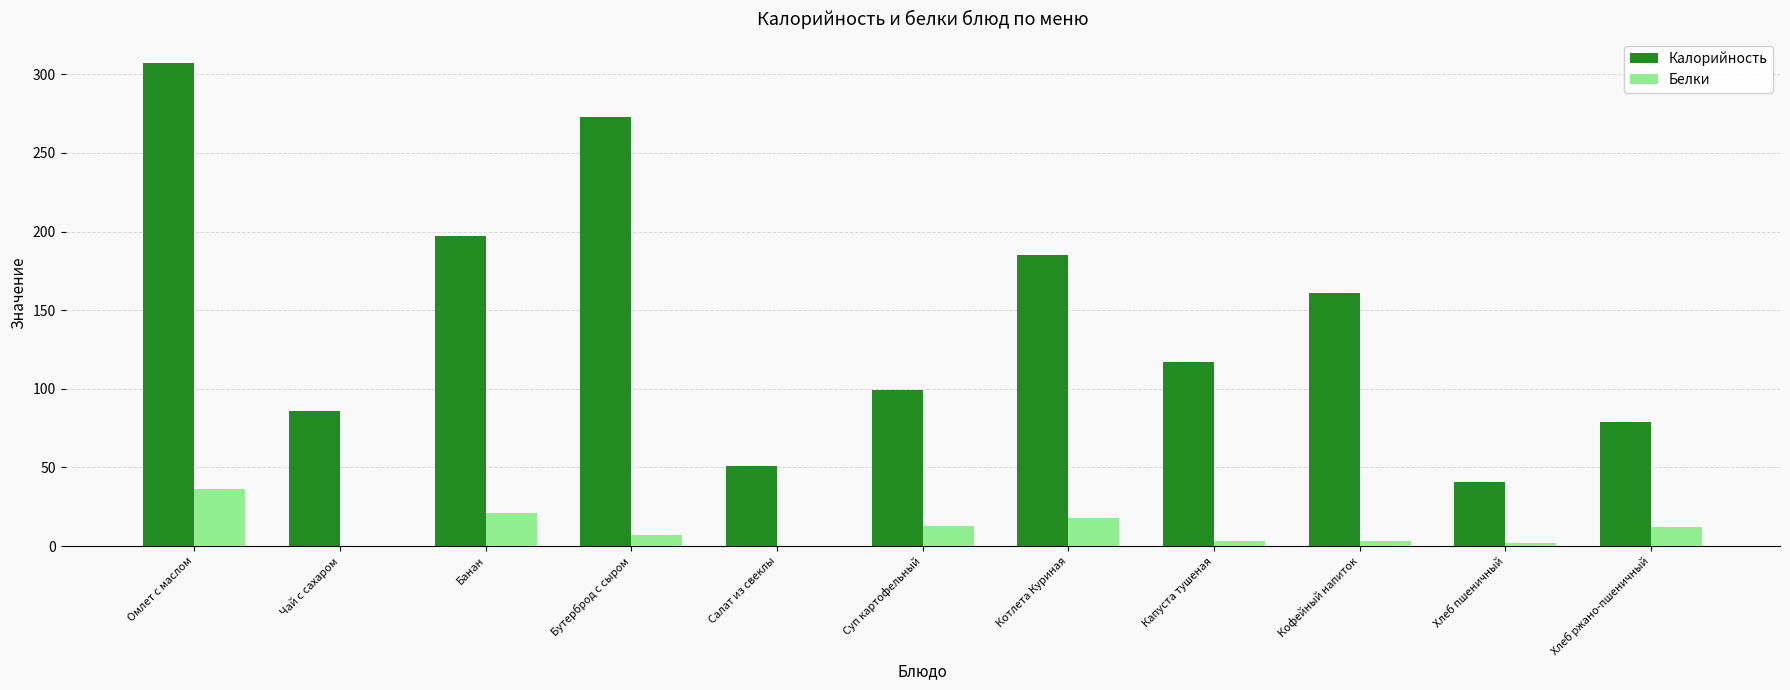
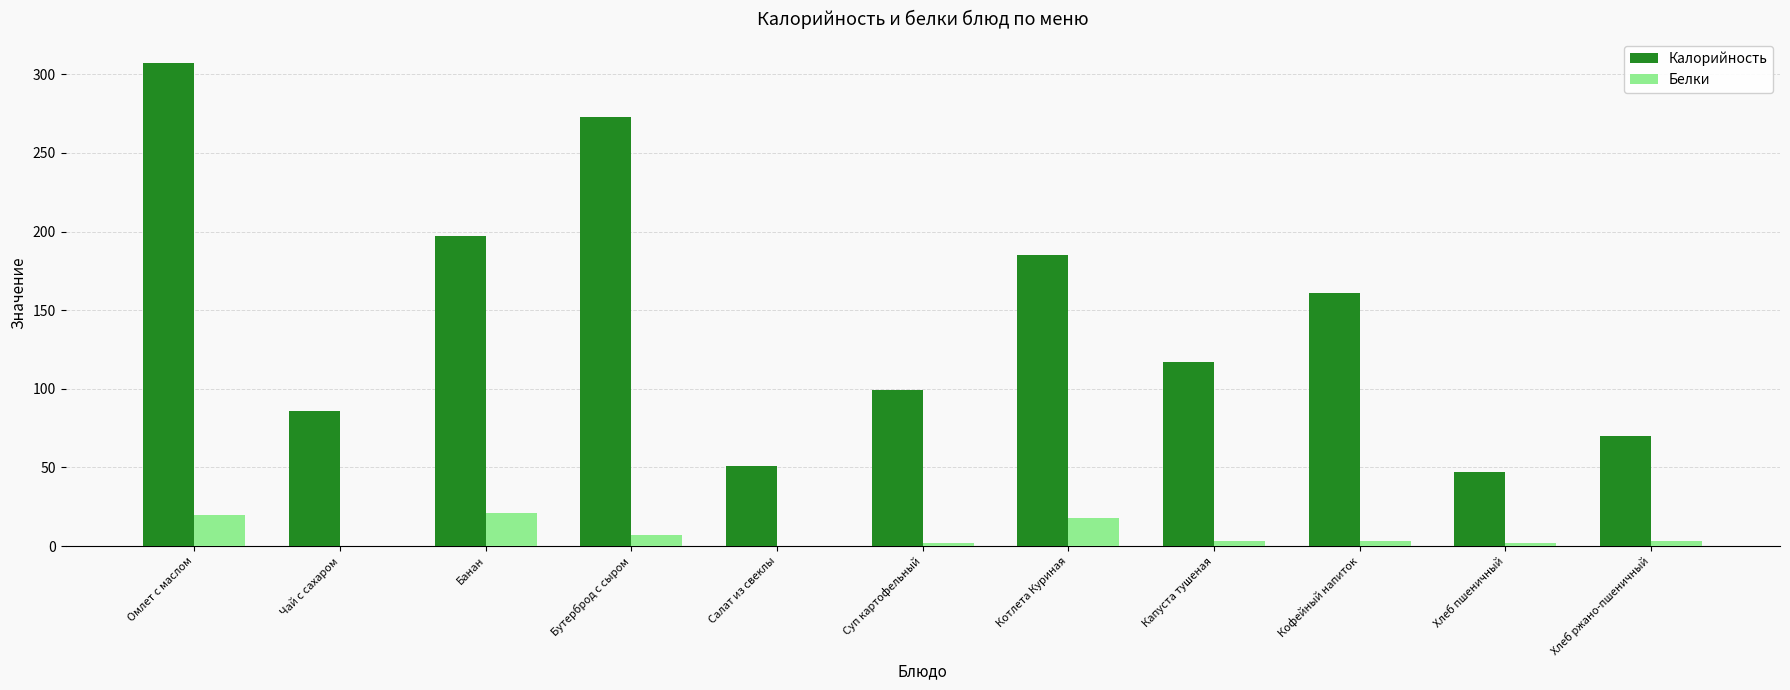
Белки, Омлет с маслом: 36 -> 20
Белки, Суп картофельный: 13 -> 2
Калорийность, Хлеб пшеничный: 41 -> 47
Калорийность, Хлеб ржано-пшеничный: 79 -> 70
Белки, Хлеб ржано-пшеничный: 12 -> 3
